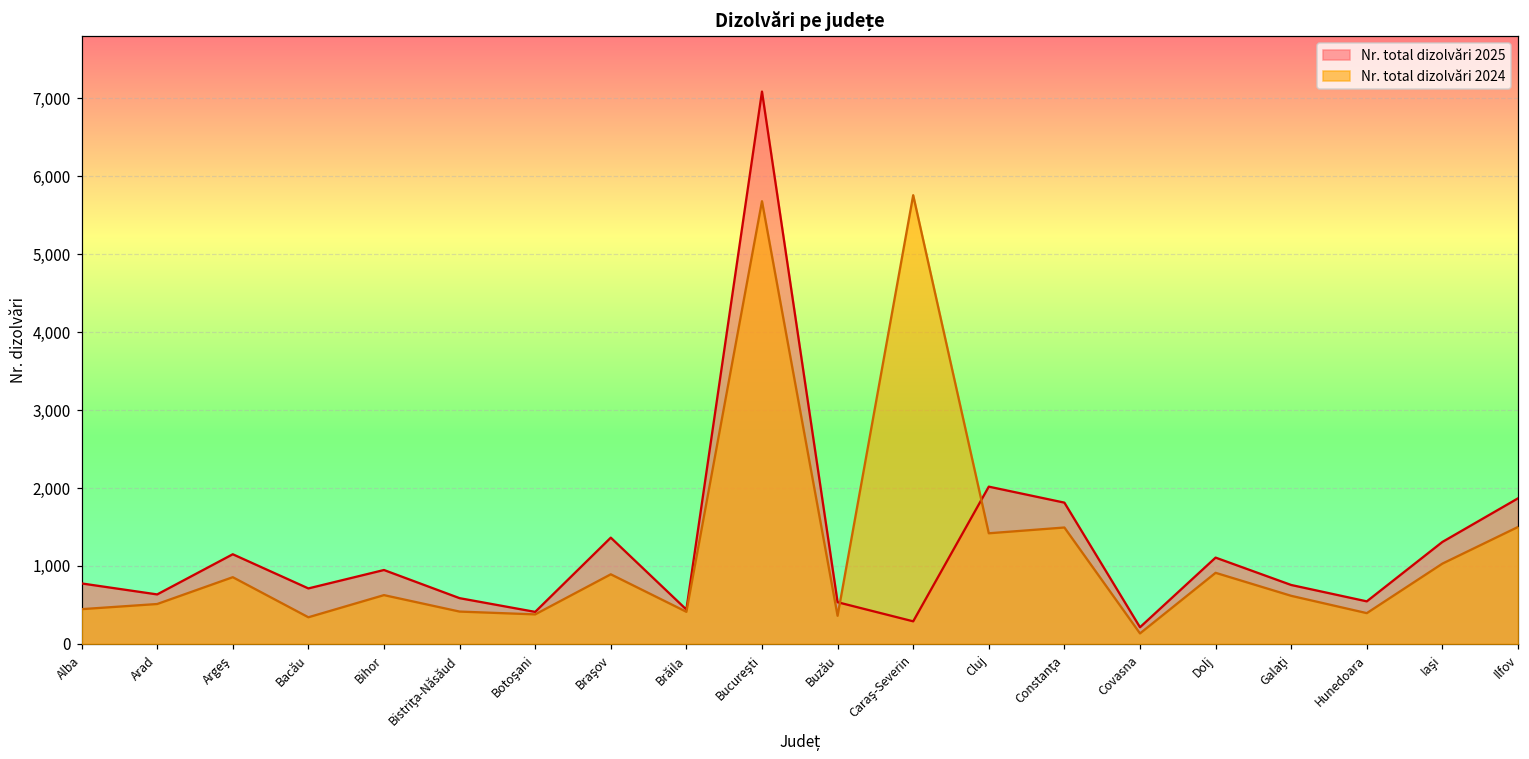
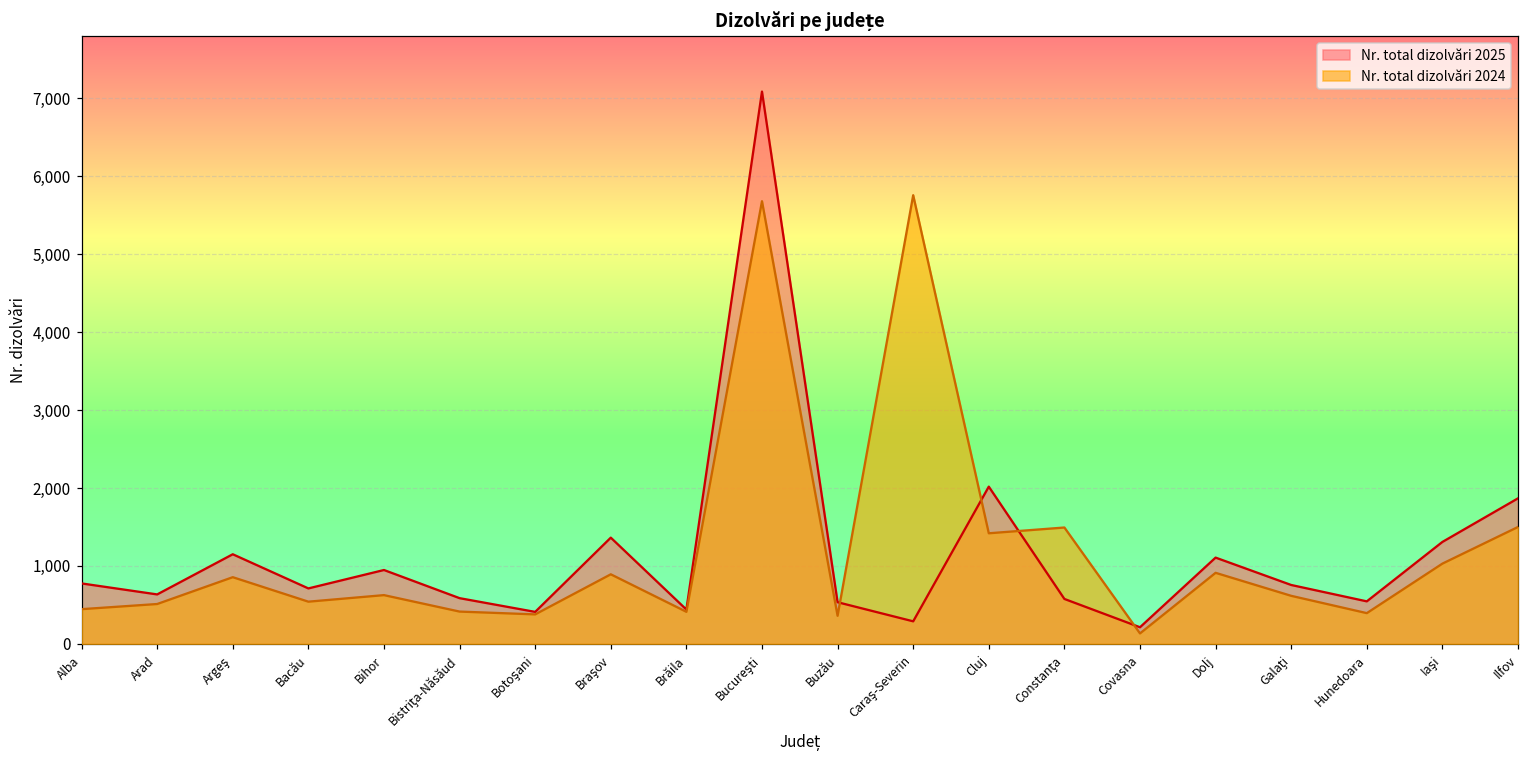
Nr. total dizolvări 2024, Bacău: 300 -> 500
Nr. total dizolvări 2025, Constanţa: 1,800 -> 600
